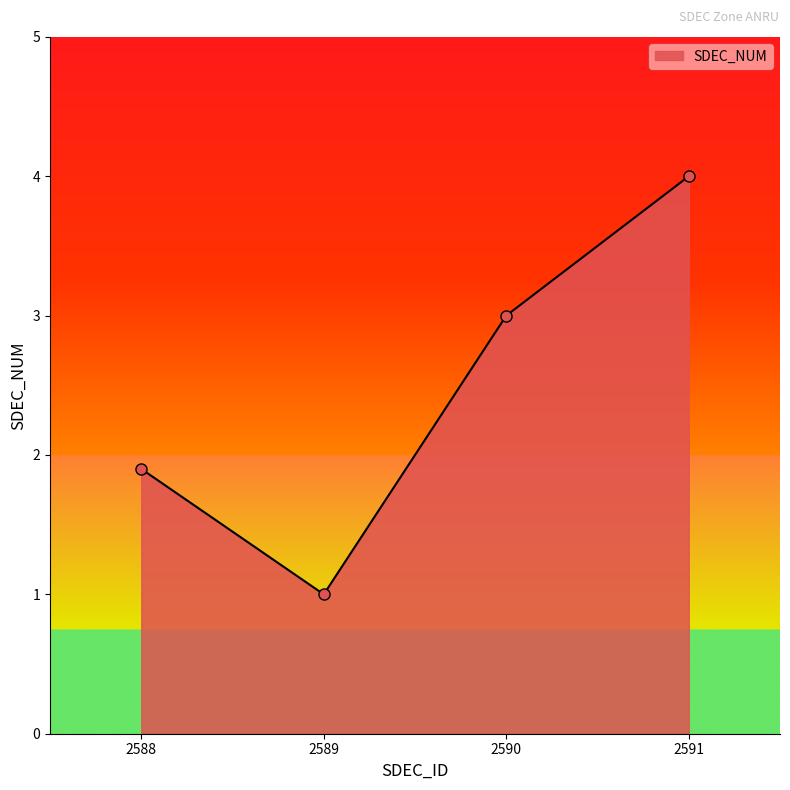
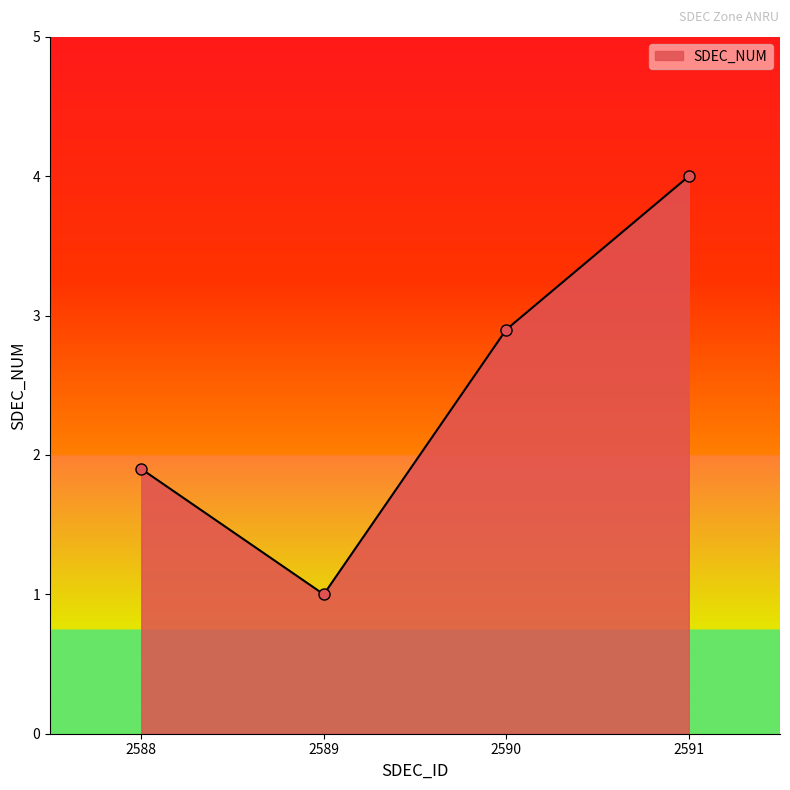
2590: 3.0 -> 2.9
